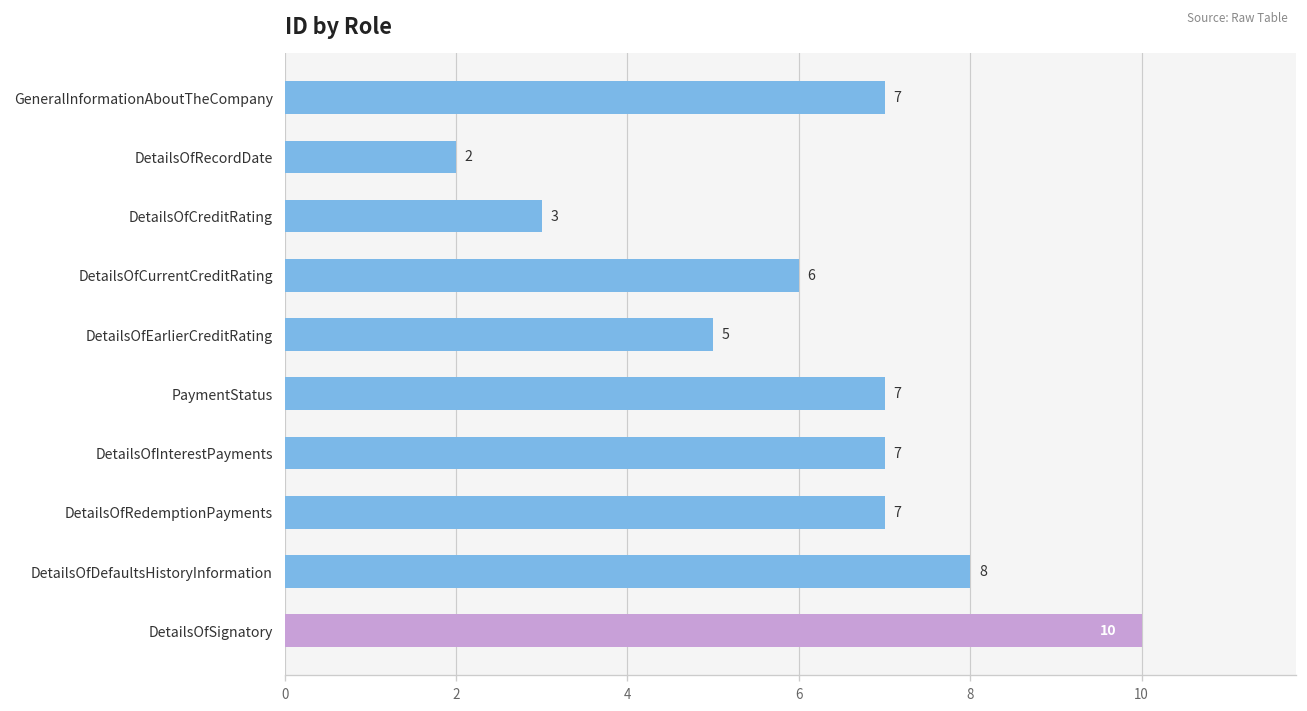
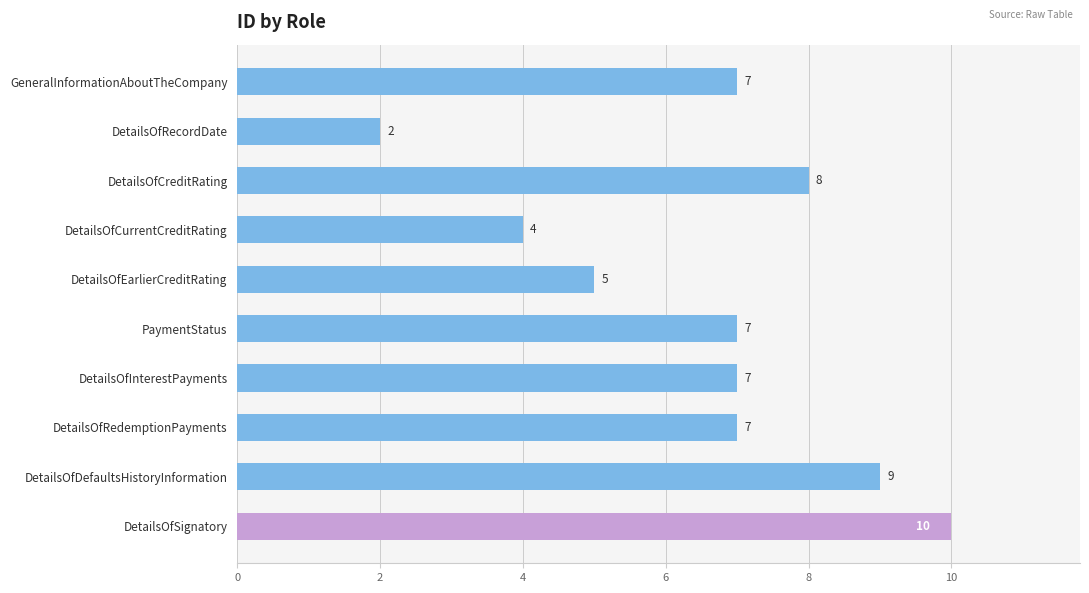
DetailsOfCreditRating: 3 -> 8
DetailsOfCurrentCreditRating: 6 -> 4
DetailsOfDefaultsHistoryInformation: 8 -> 9
